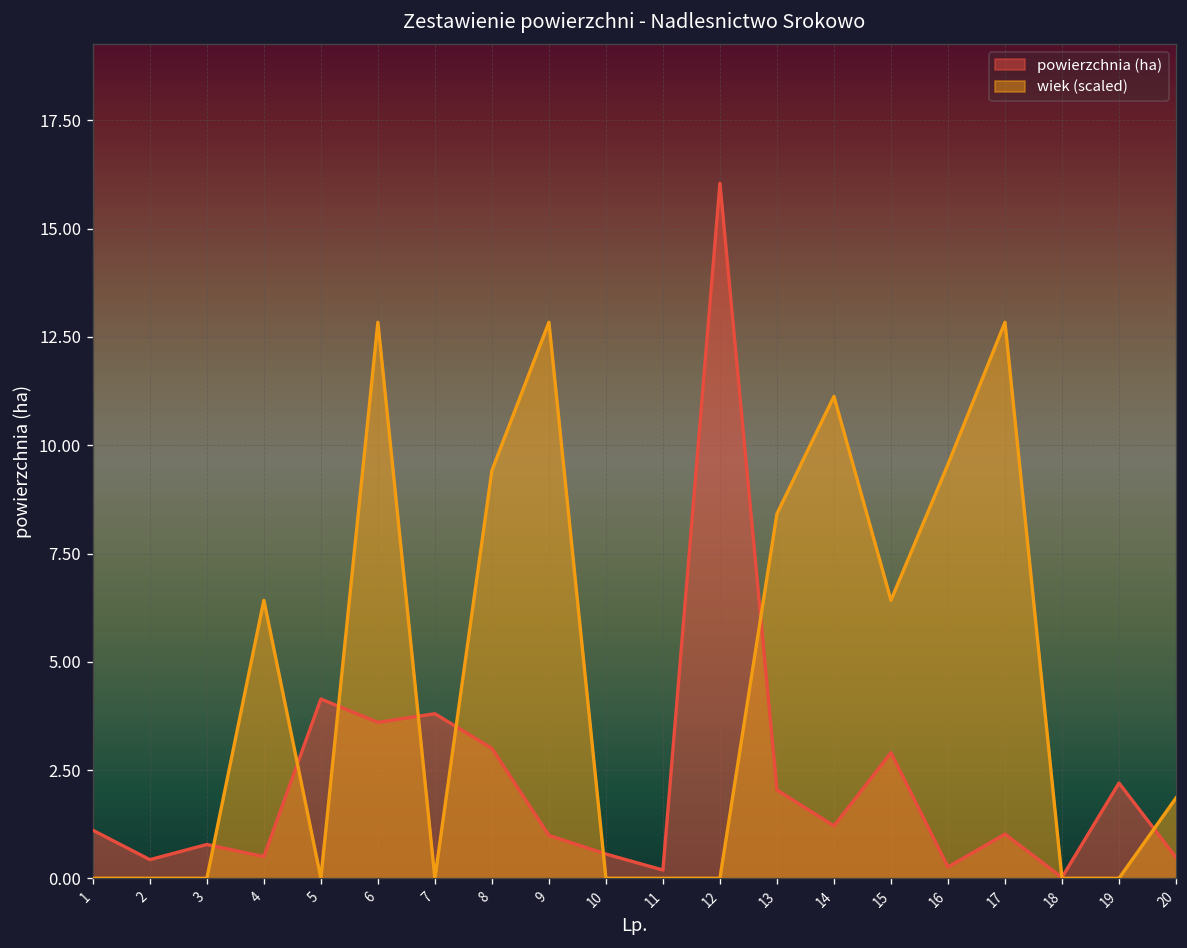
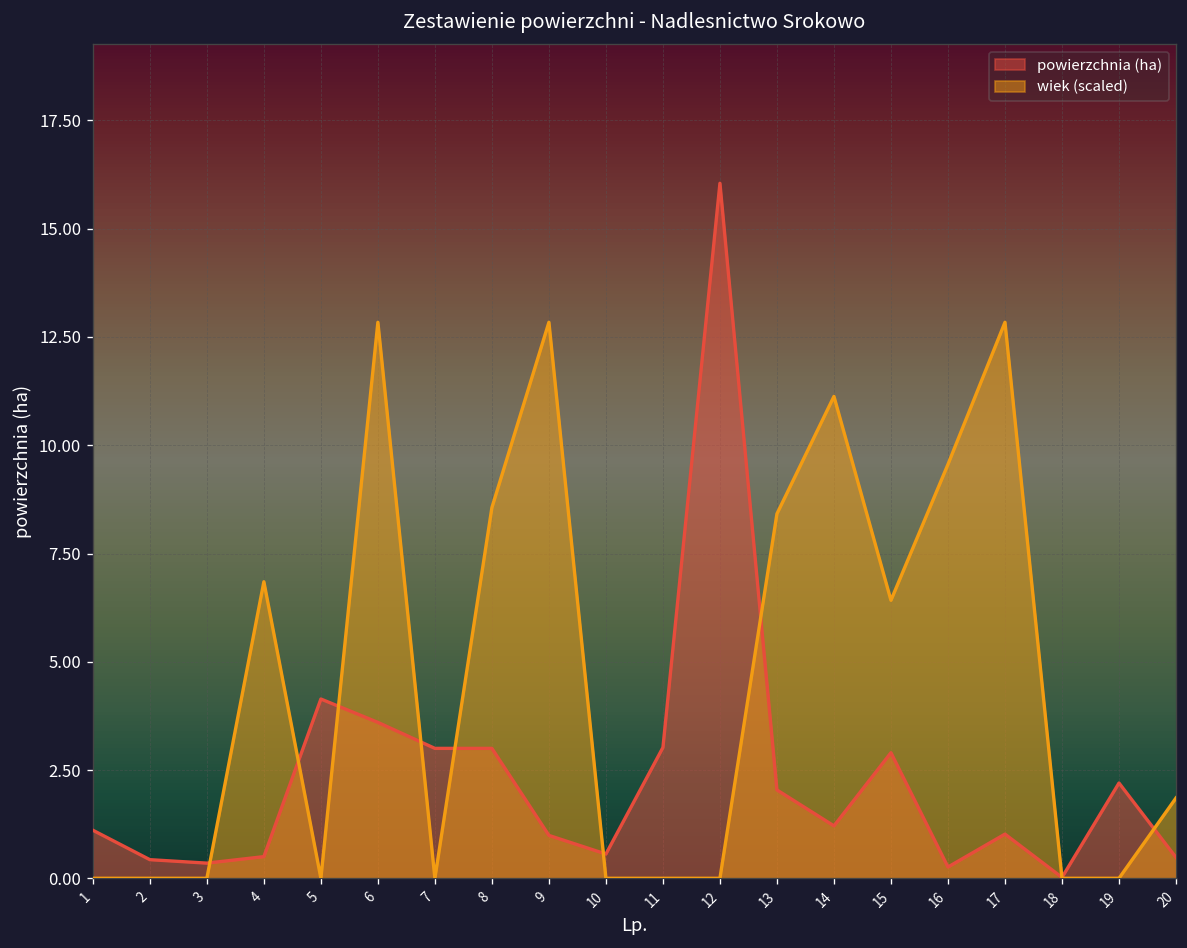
powierzchnia (ha), 3: 0.8 -> 0.4
wiek (scaled), 4: 6.4 -> 6.8
powierzchnia (ha), 7: 3.8 -> 3.0
wiek (scaled), 8: 9.4 -> 8.6
powierzchnia (ha), 11: 0.2 -> 3.0
